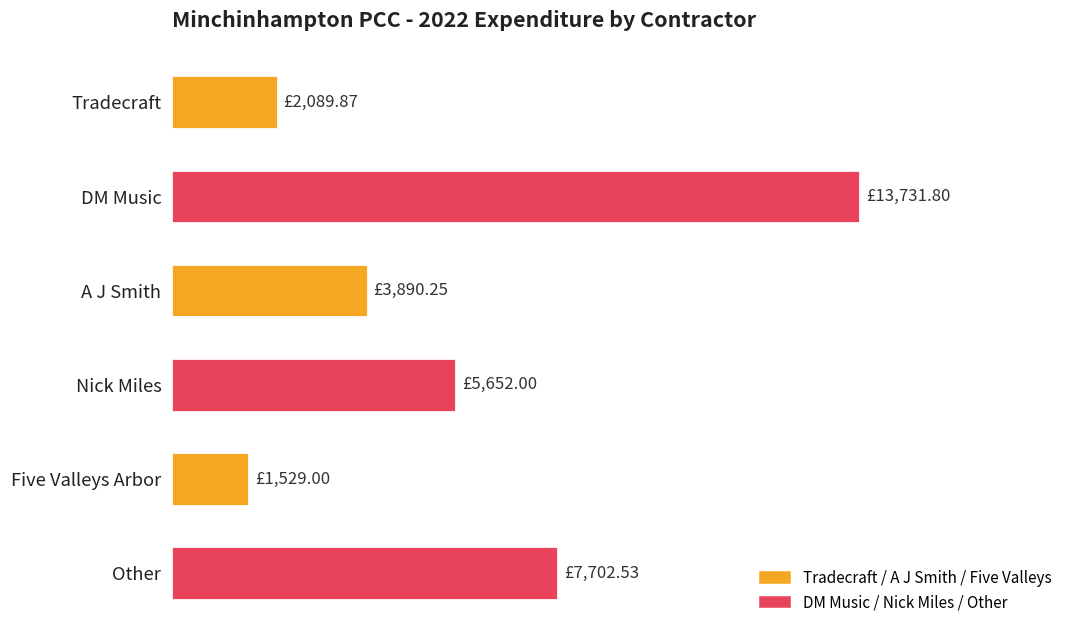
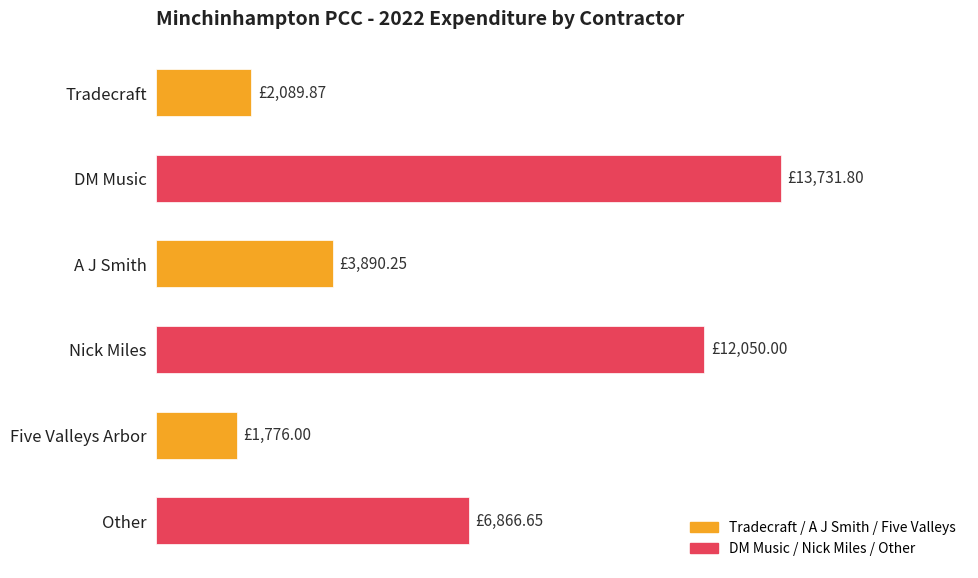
Nick Miles: £5,652.00 -> £12,050.00
Five Valleys Arbor: £1,529.00 -> £1,776.00
Other: £7,702.53 -> £6,866.65
